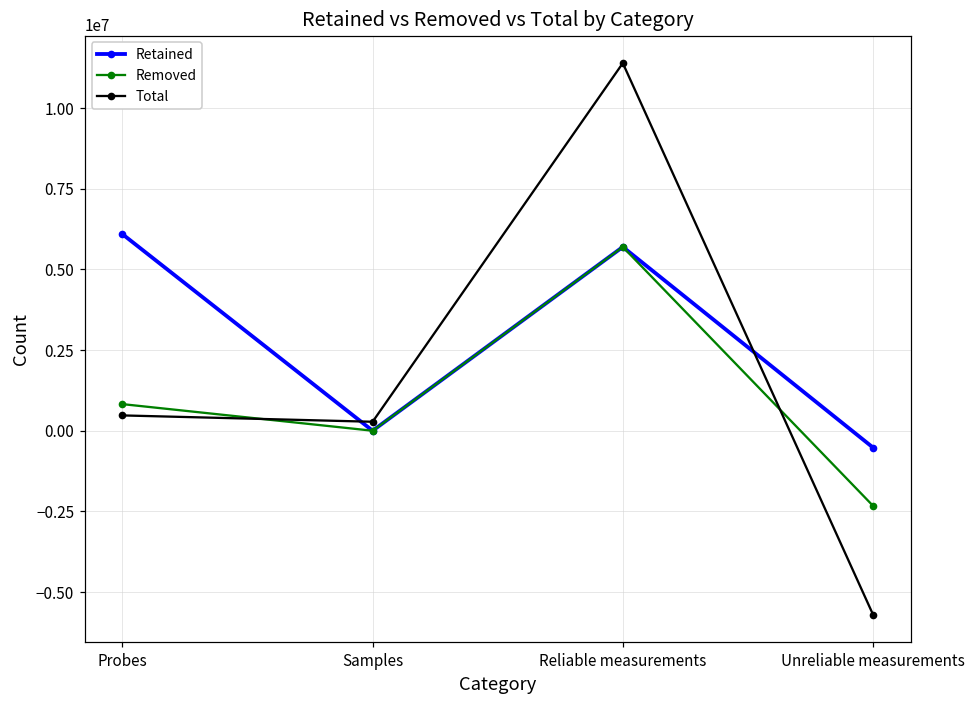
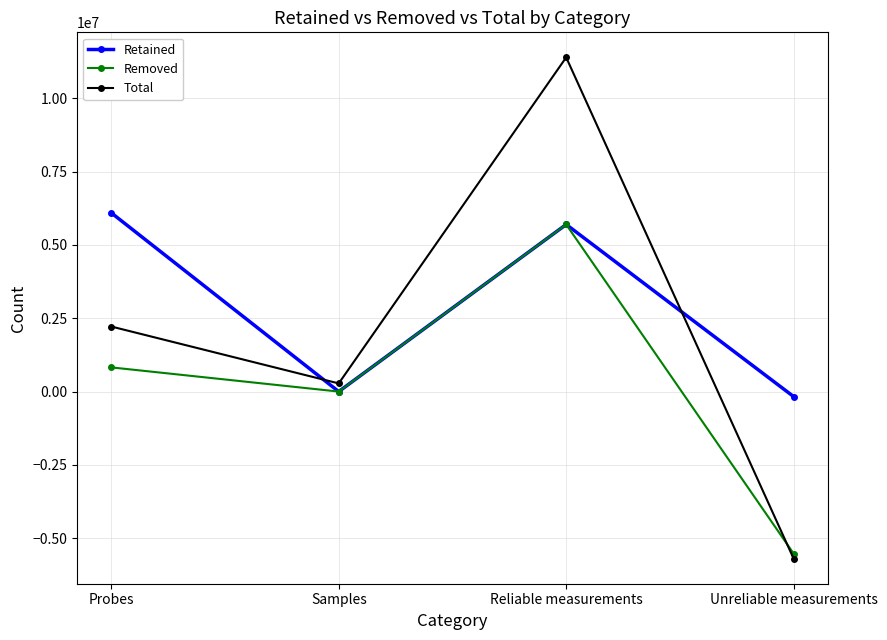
Total, Probes: 500000 -> 2200000
Retained, Unreliable measurements: -500000 -> -200000
Removed, Unreliable measurements: -2300000 -> -5500000
